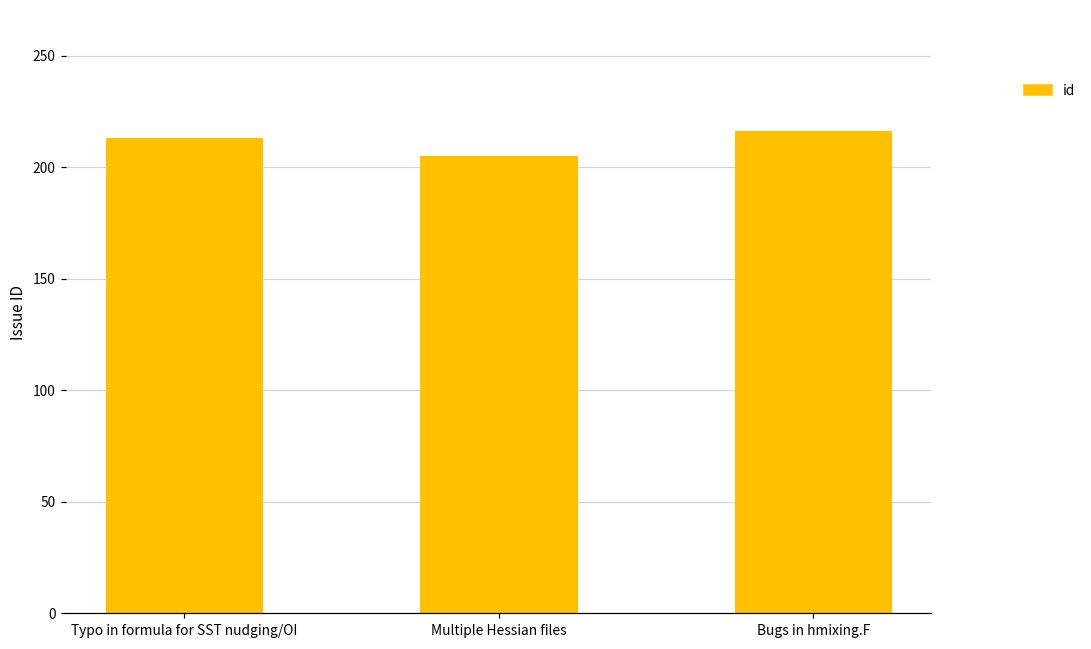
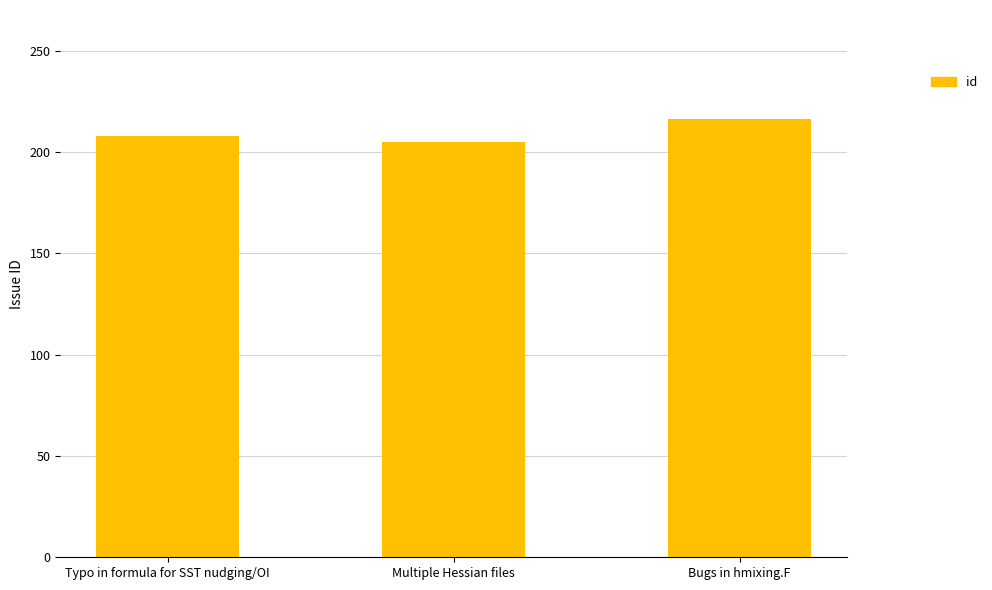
Typo in formula for SST nudging/OI: 213 -> 208
